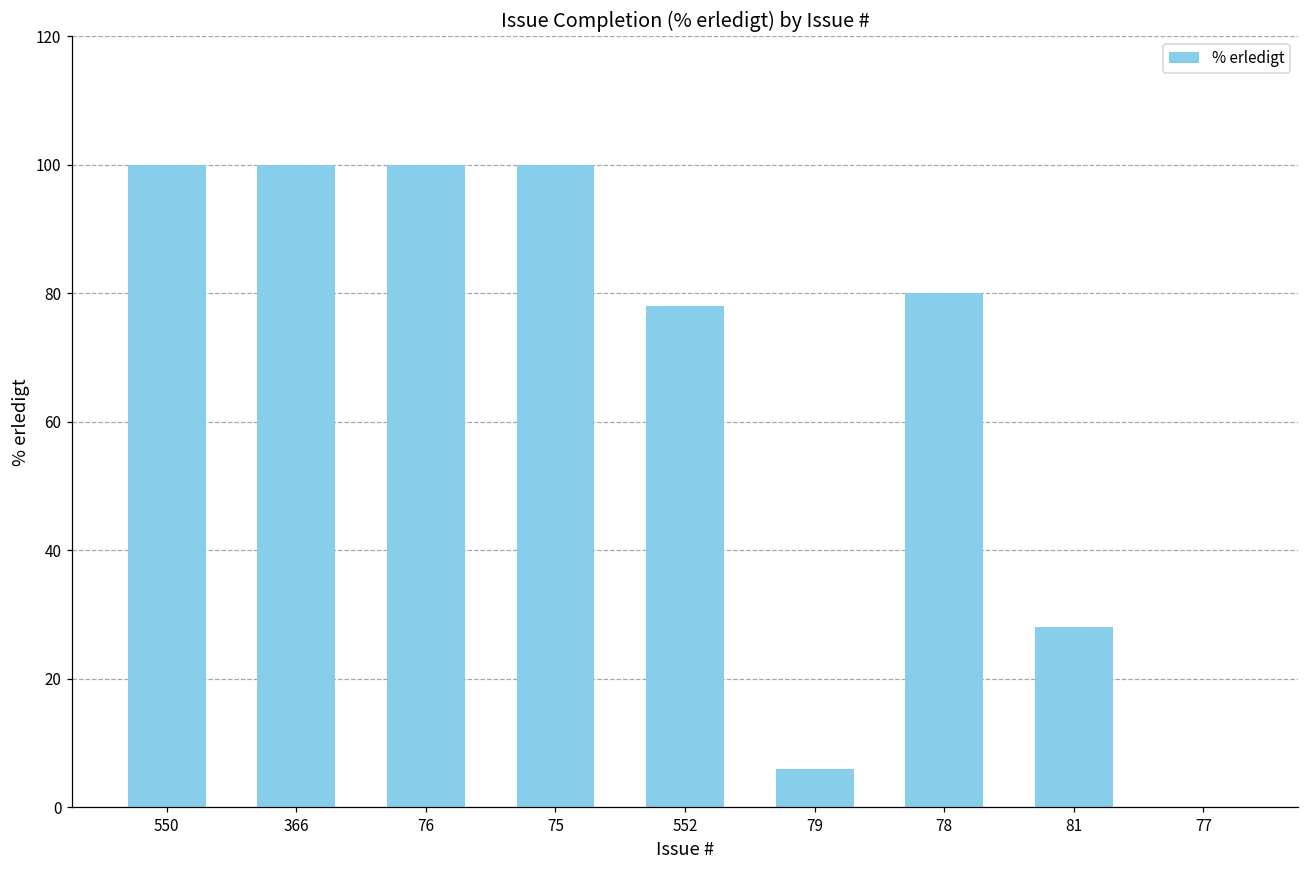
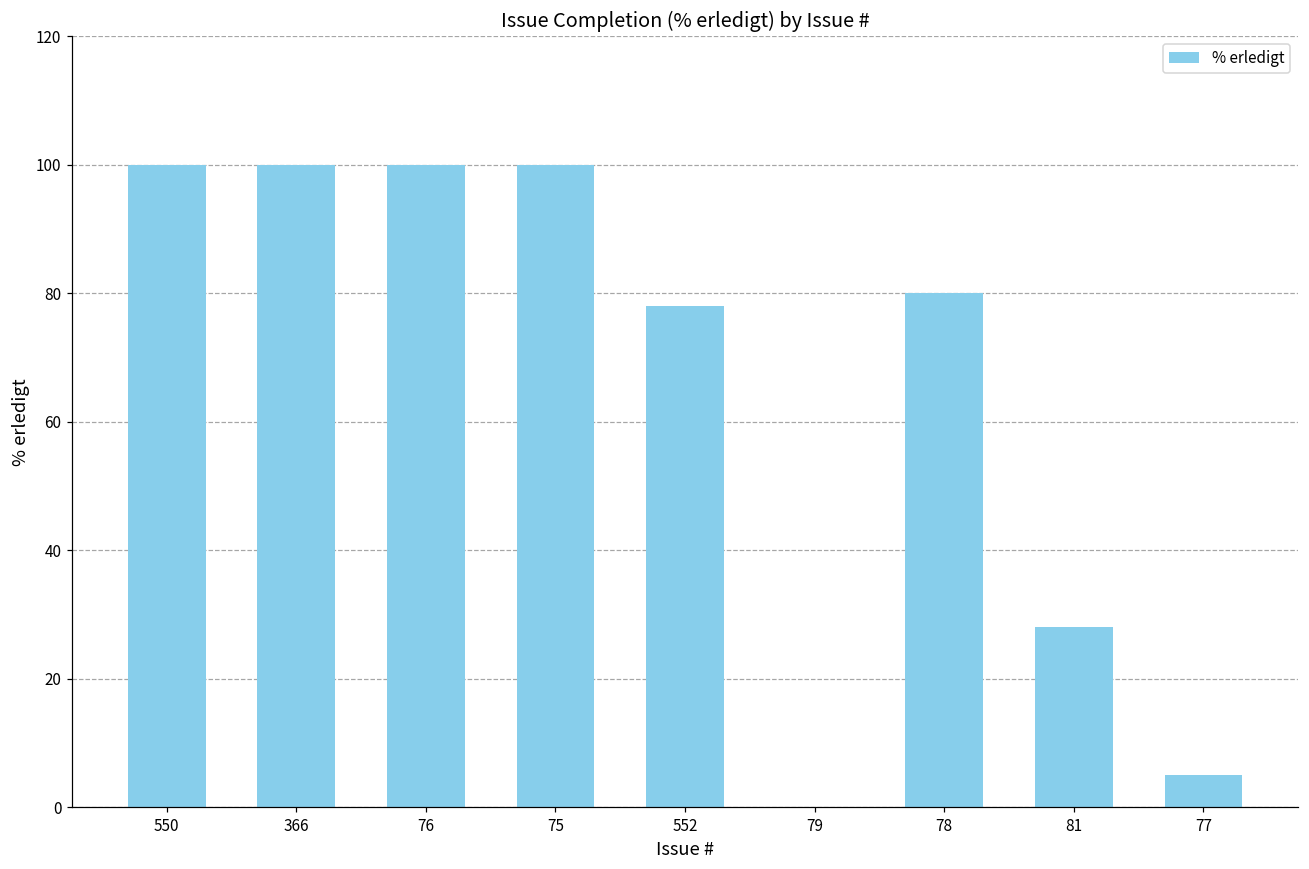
79: 6 -> 0
77: 0 -> 5
